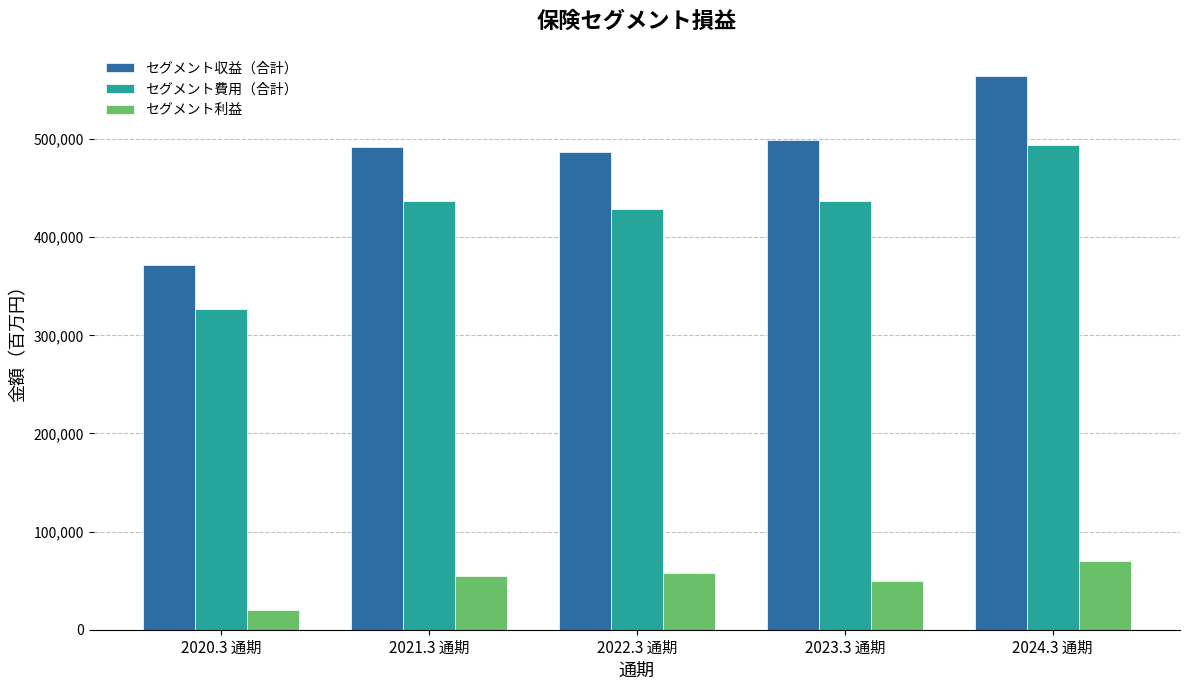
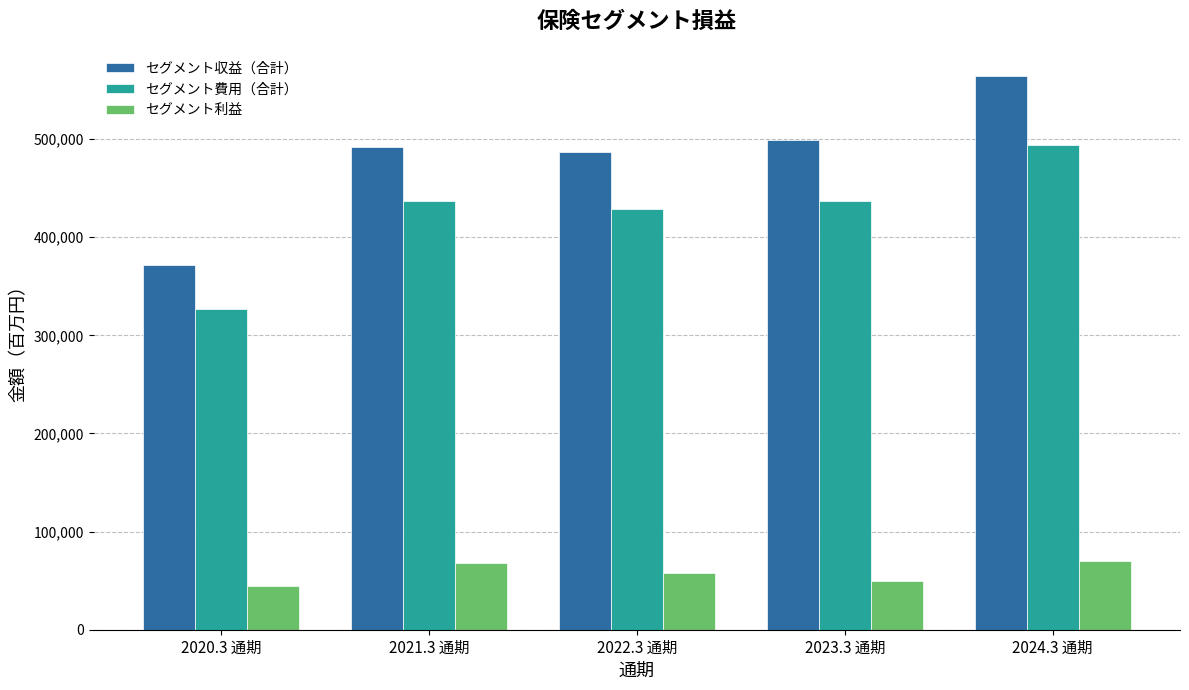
セグメント利益, 2020.3 通期: 20,000 -> 40,000
セグメント利益, 2021.3 通期: 50,000 -> 70,000
